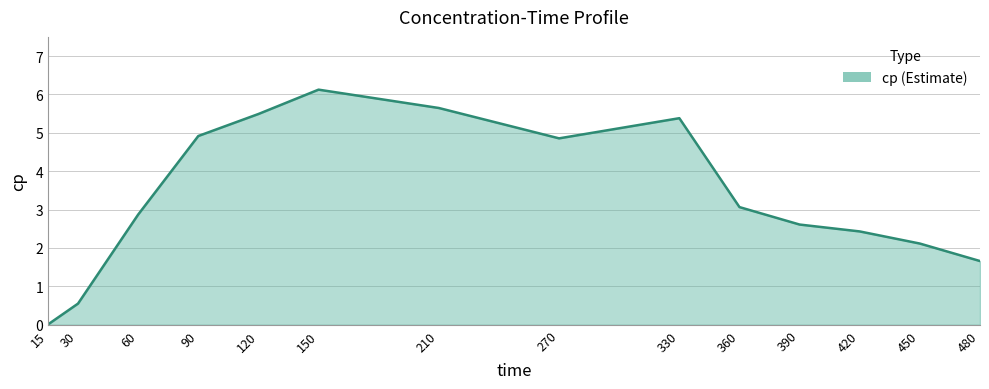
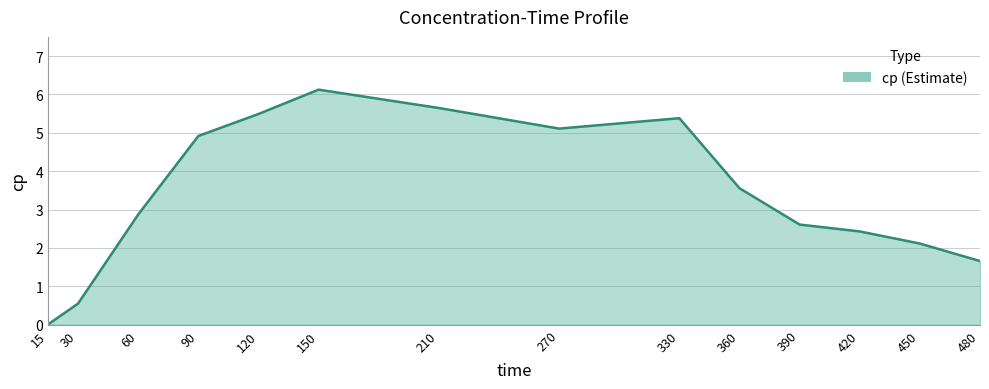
270: 4.9 -> 5.1
360: 3.1 -> 3.6
